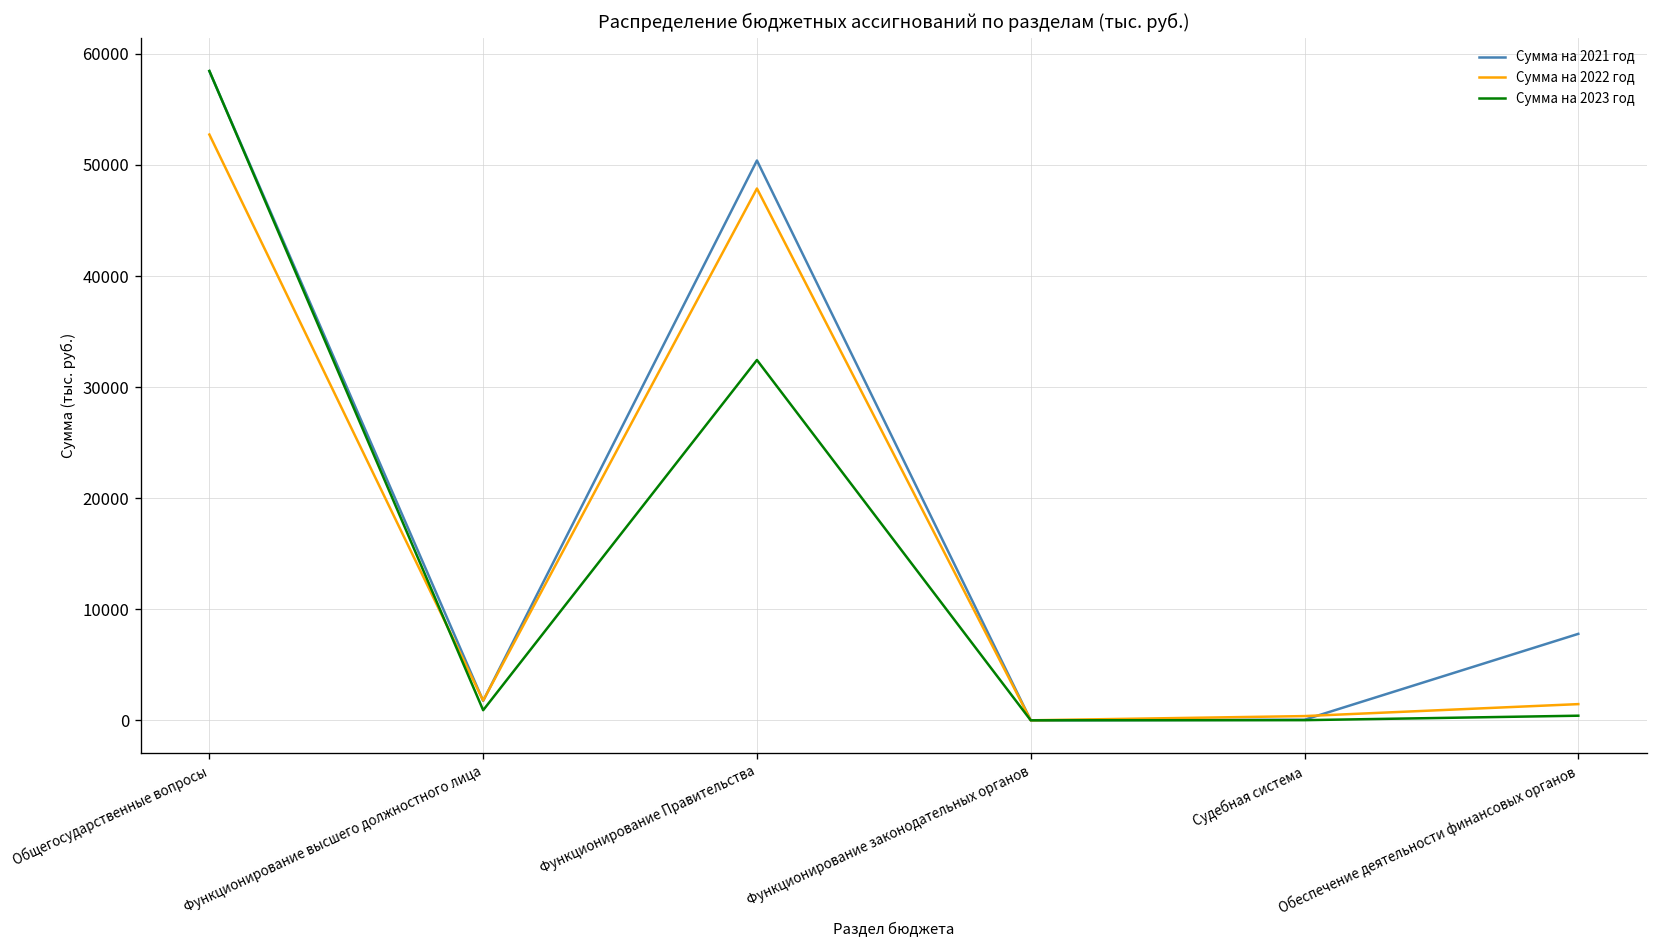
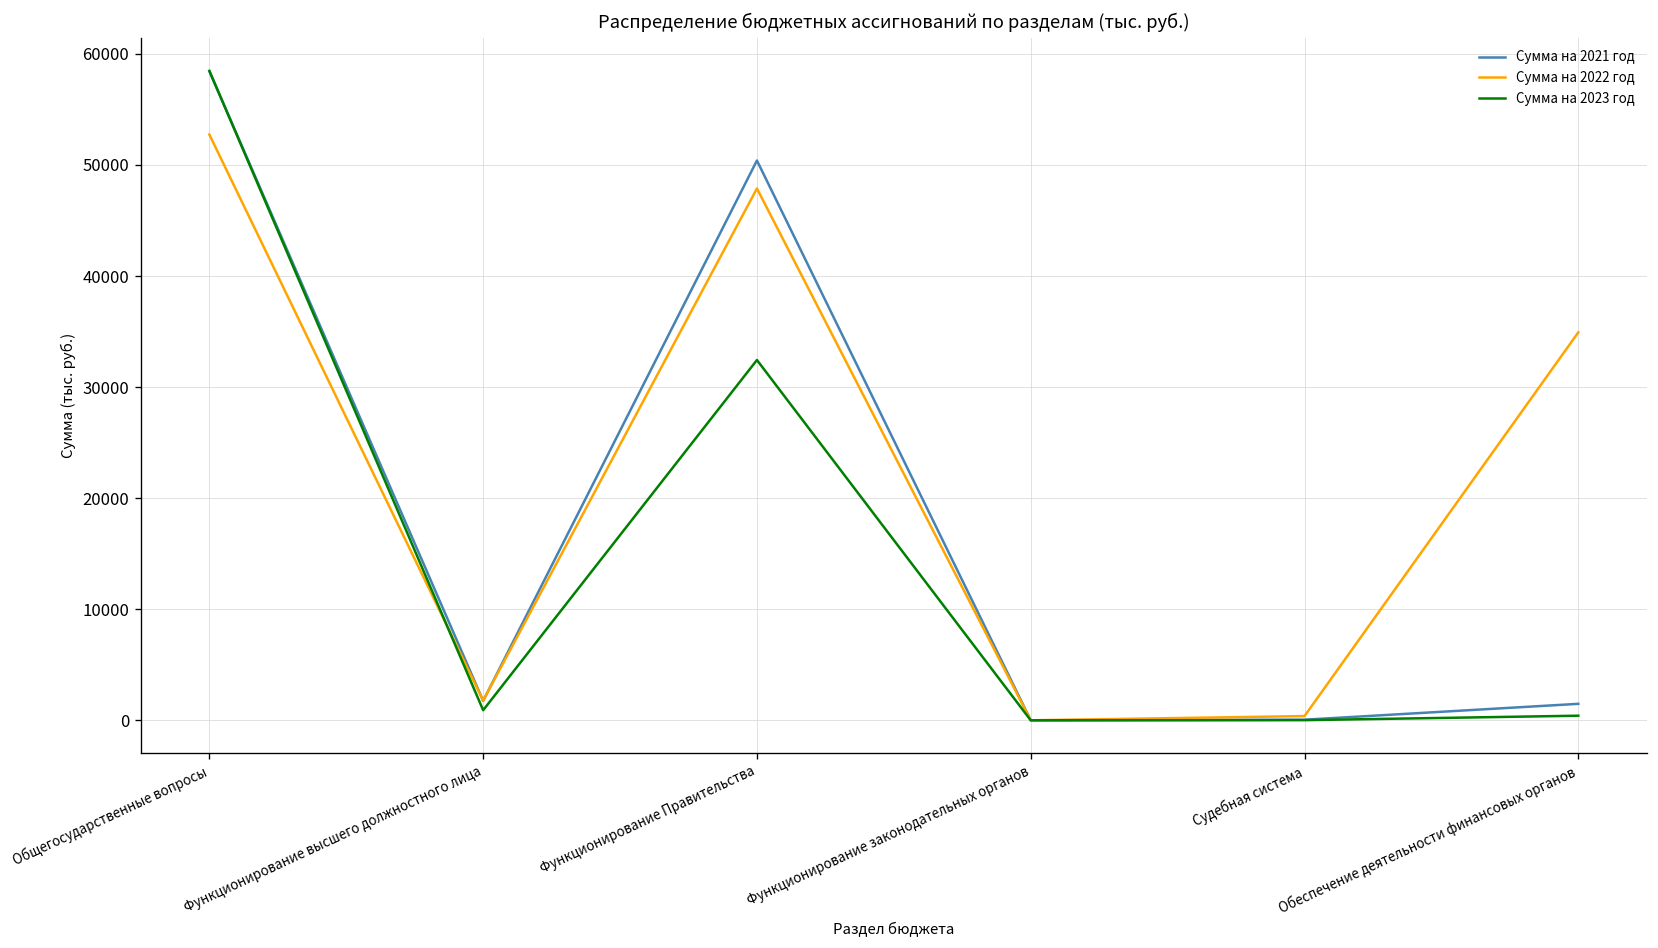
Сумма на 2021 год, Обеспечение деятельности финансовых органов: 8000 -> 1000
Сумма на 2022 год, Обеспечение деятельности финансовых органов: 1000 -> 35000
